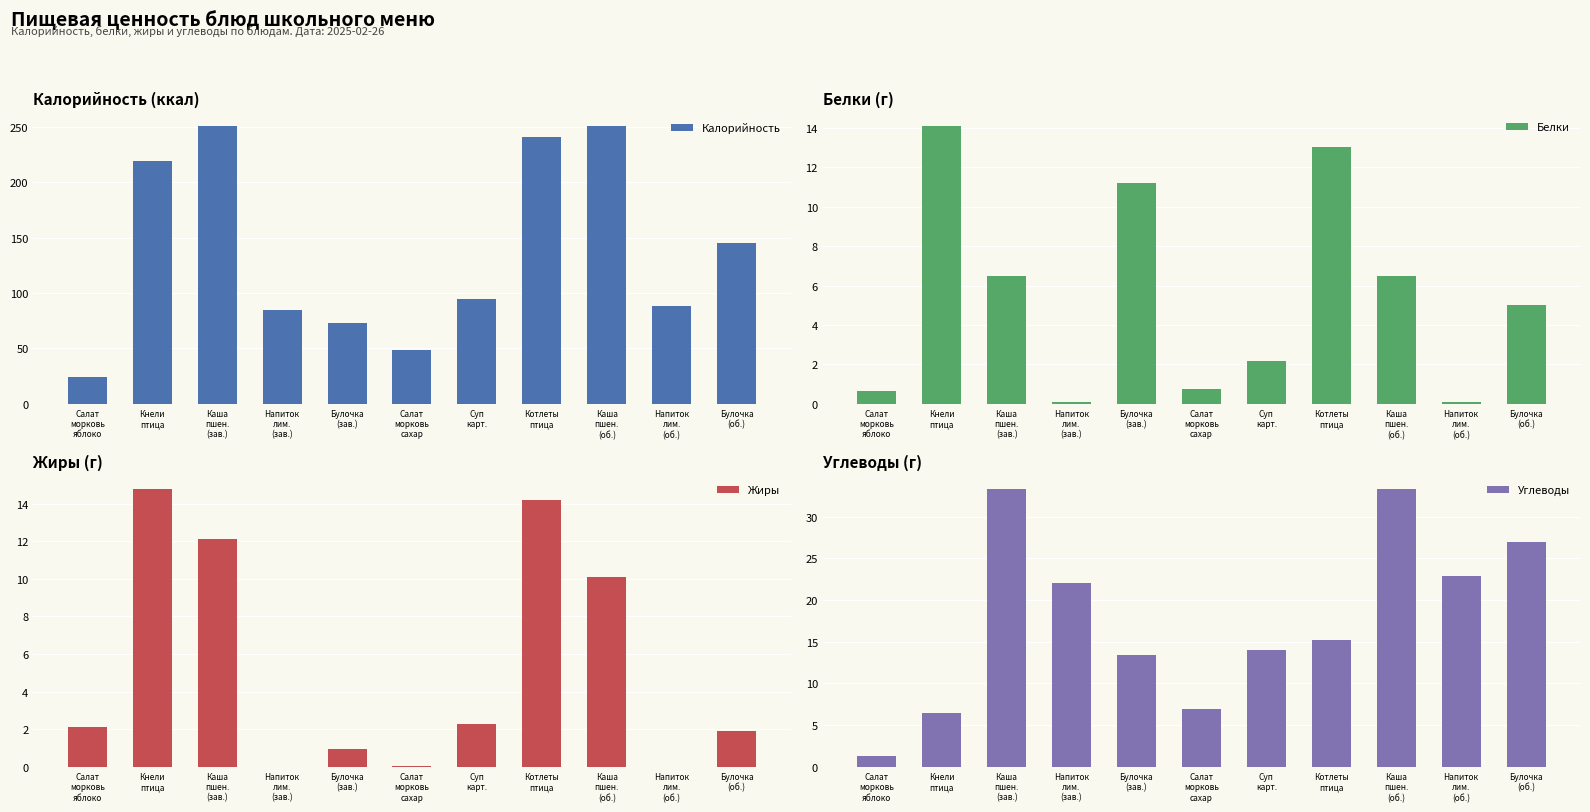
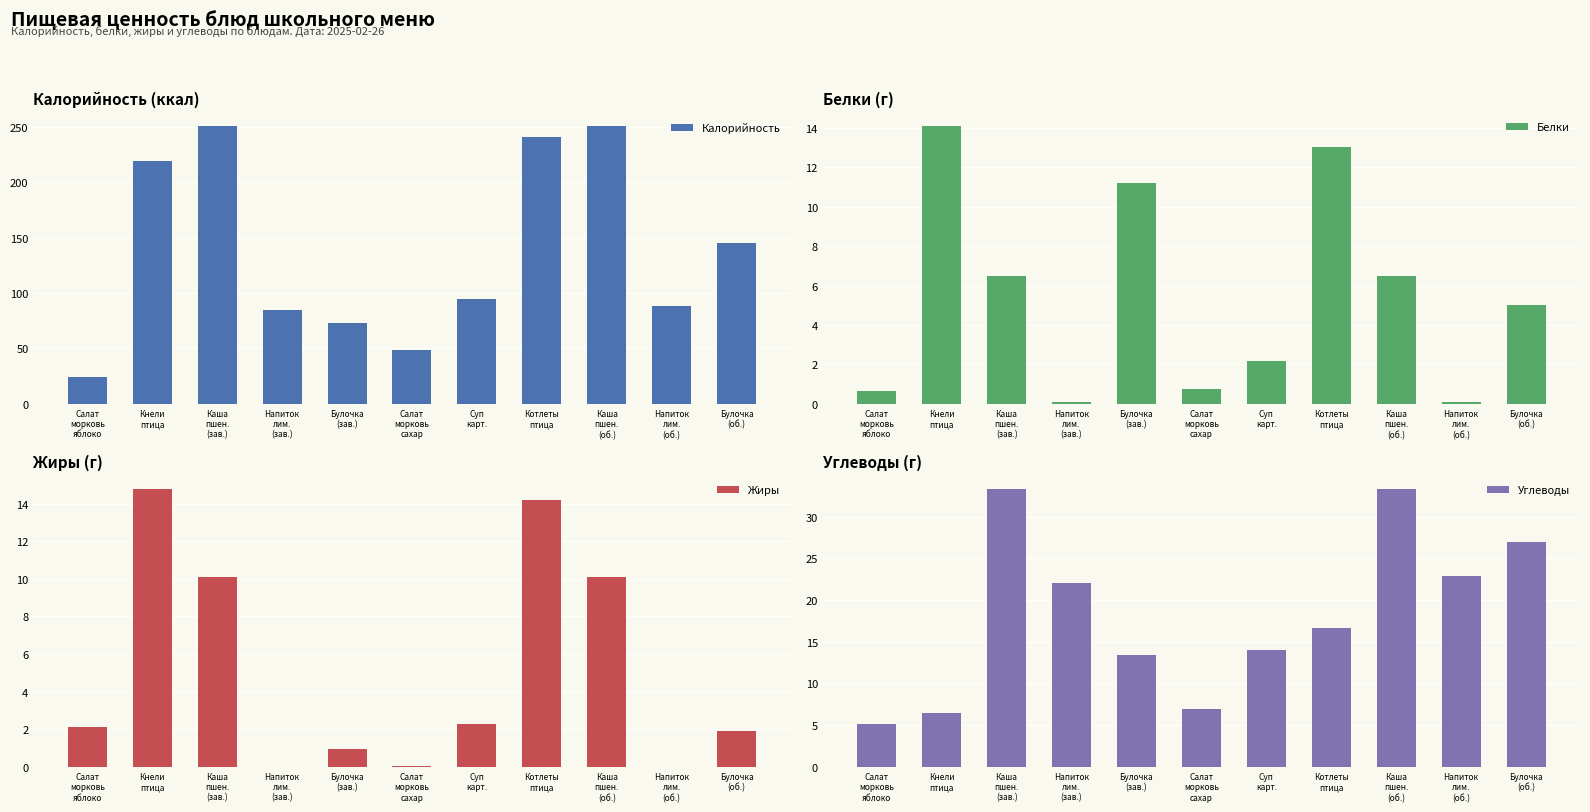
Жиры (г), Каша пшен. (зав.): 12.1 -> 10.1
Углеводы (г), Салат морковь яблоко: 1 -> 5
Углеводы (г), Котлеты птица: 15 -> 17
